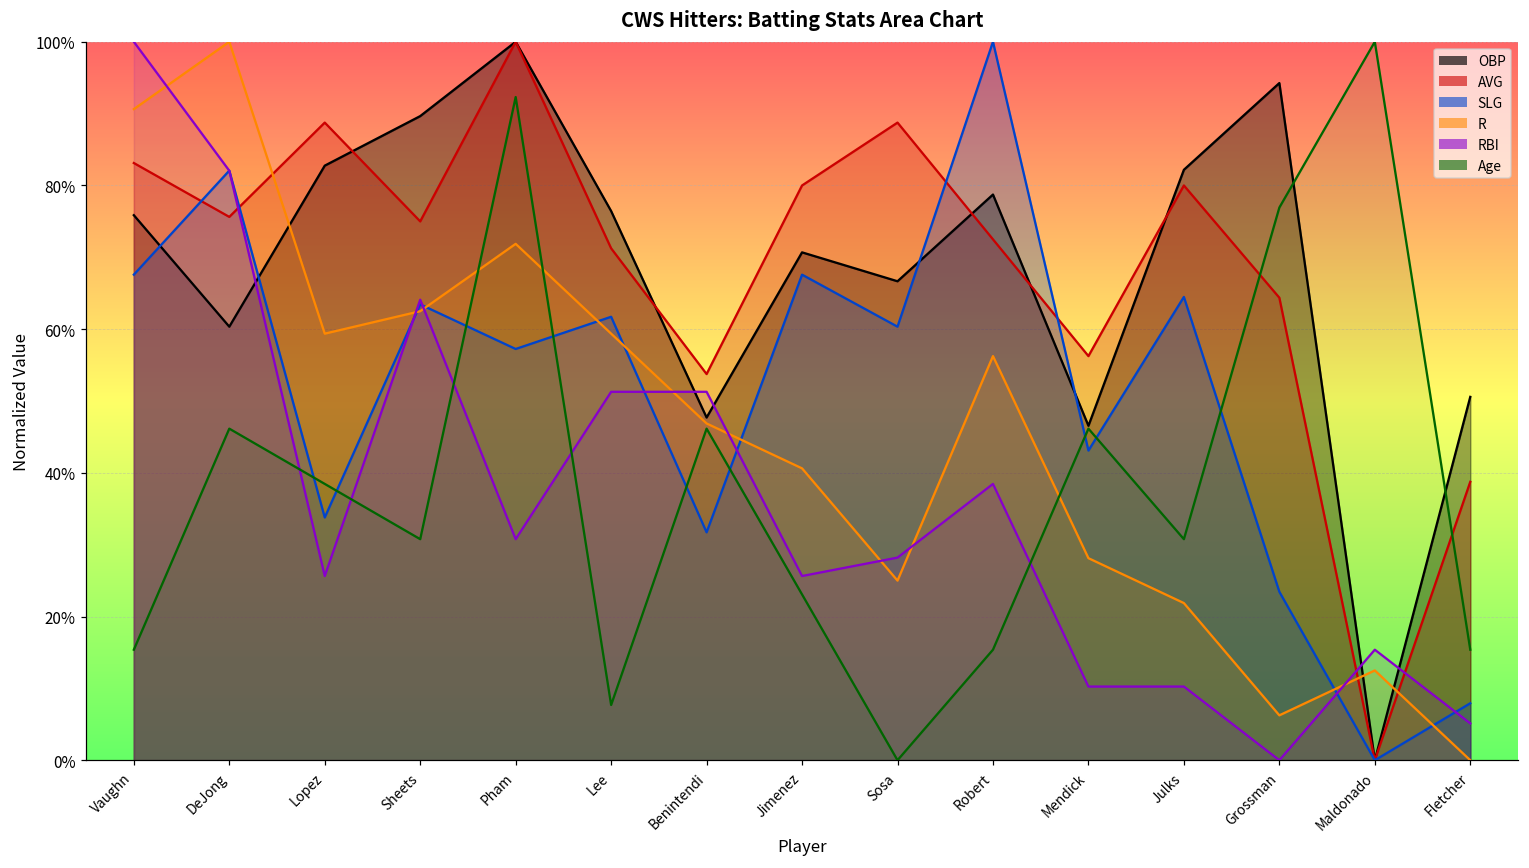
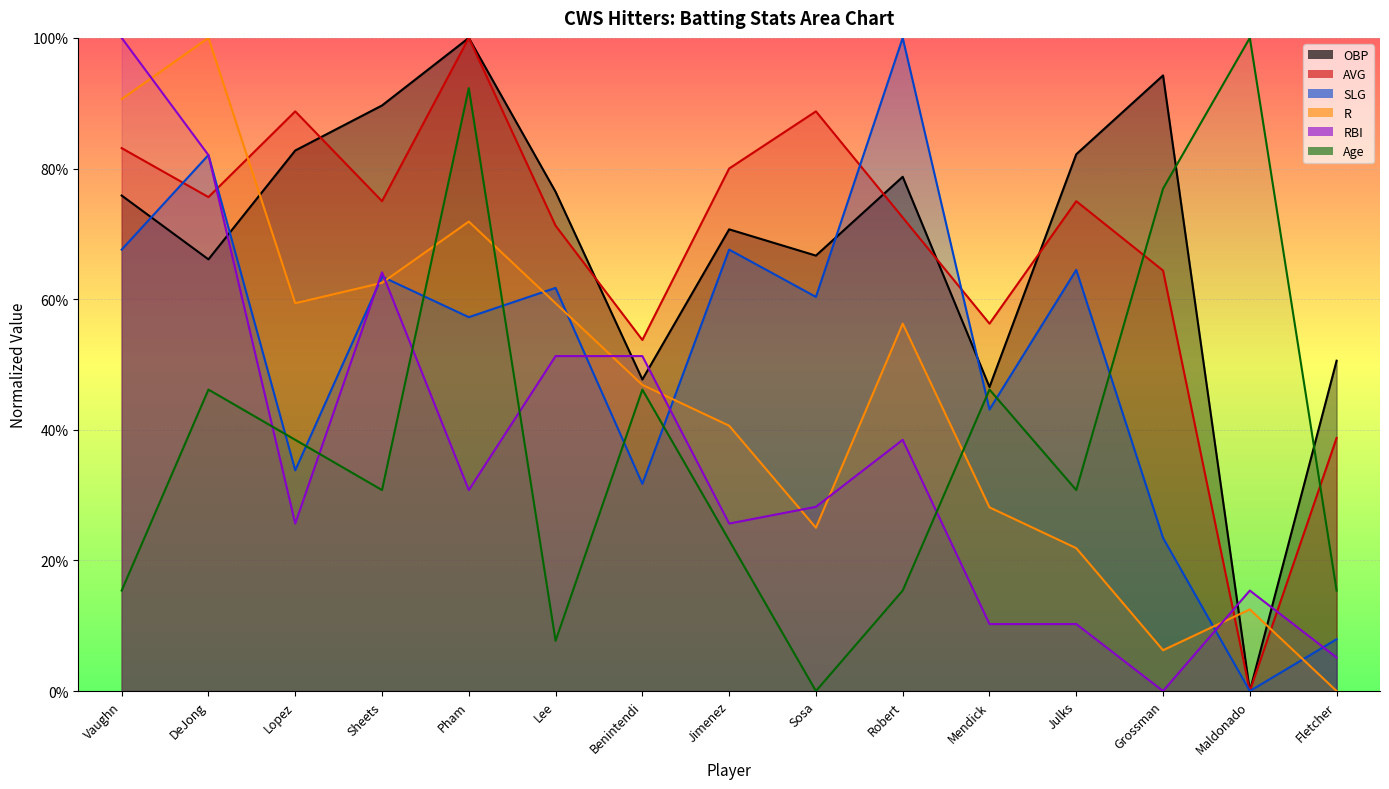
OBP, DeJong: 60% -> 66%
AVG, Julks: 80% -> 75%
